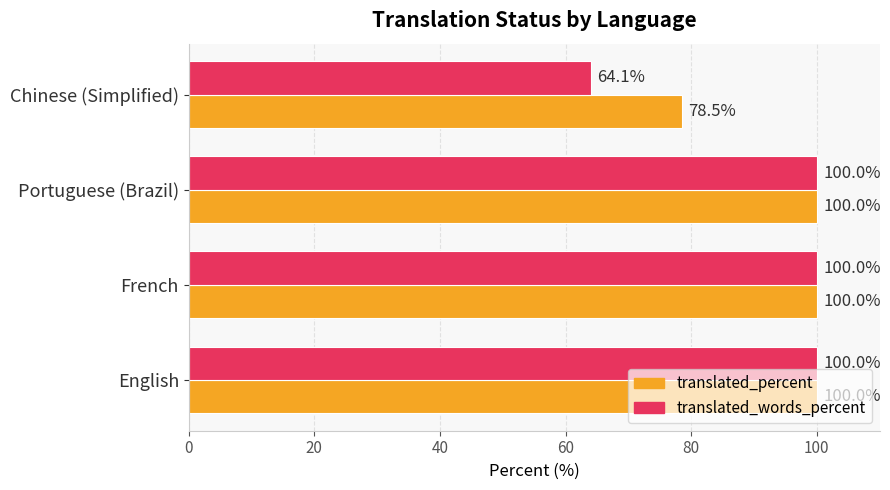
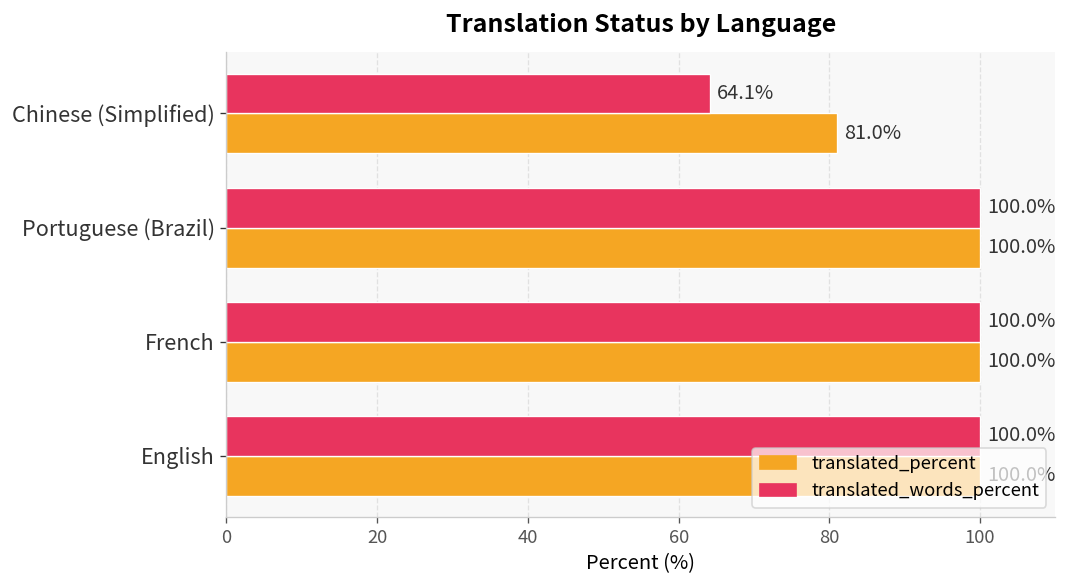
translated_percent, Chinese (Simplified): 78.5% -> 81.0%
